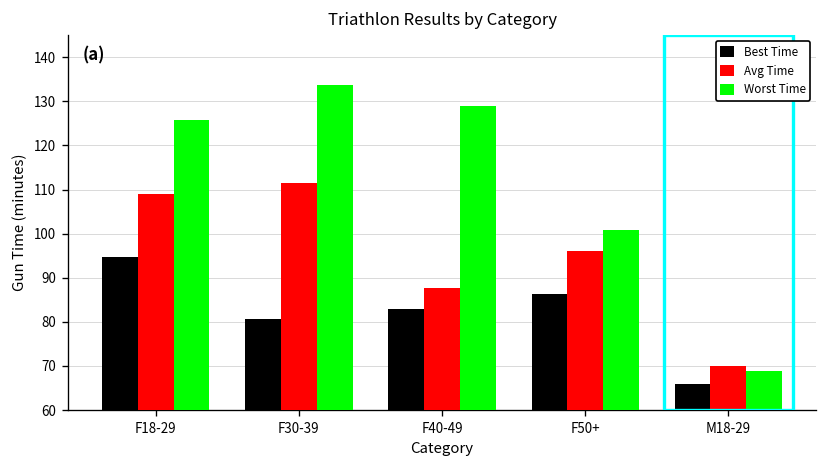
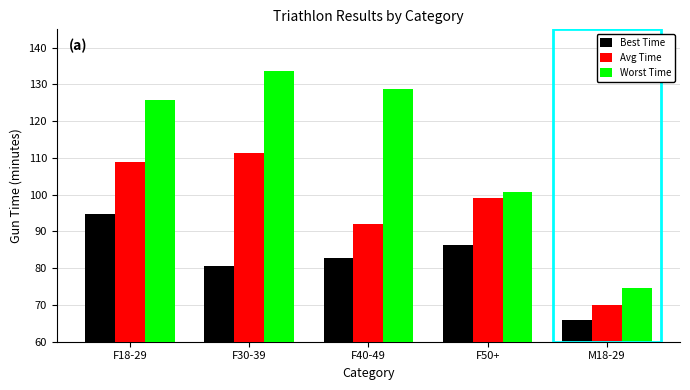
Avg Time, F40-49: 88 -> 92
Avg Time, F50+: 96 -> 99
Worst Time, M18-29: 69 -> 75
